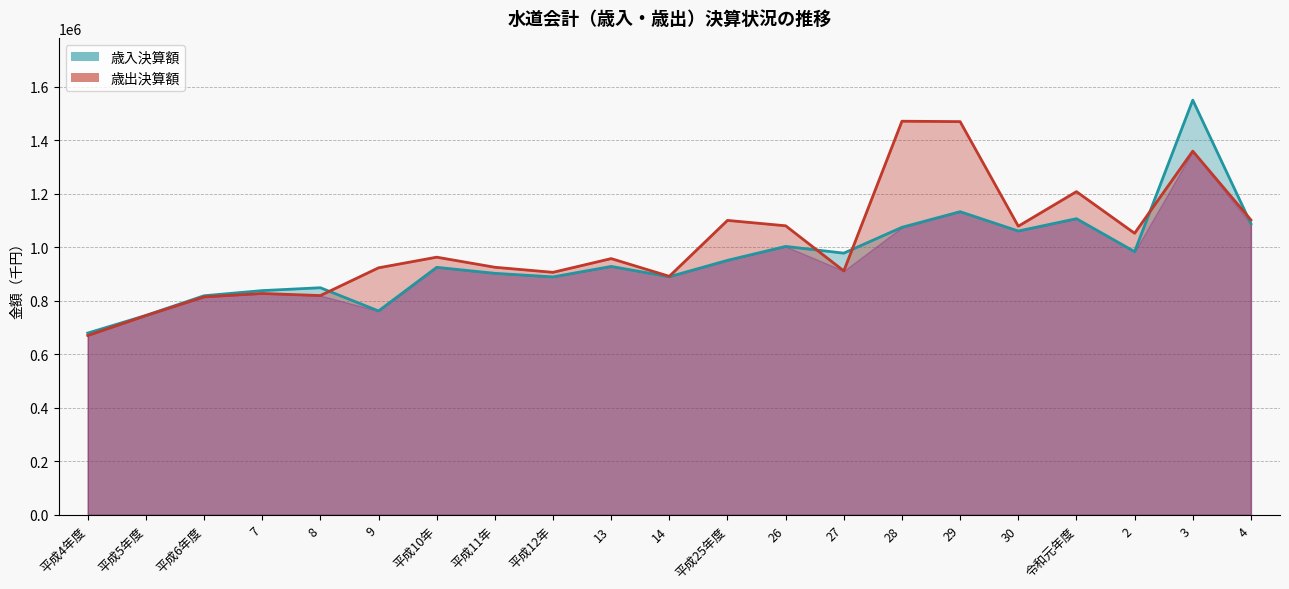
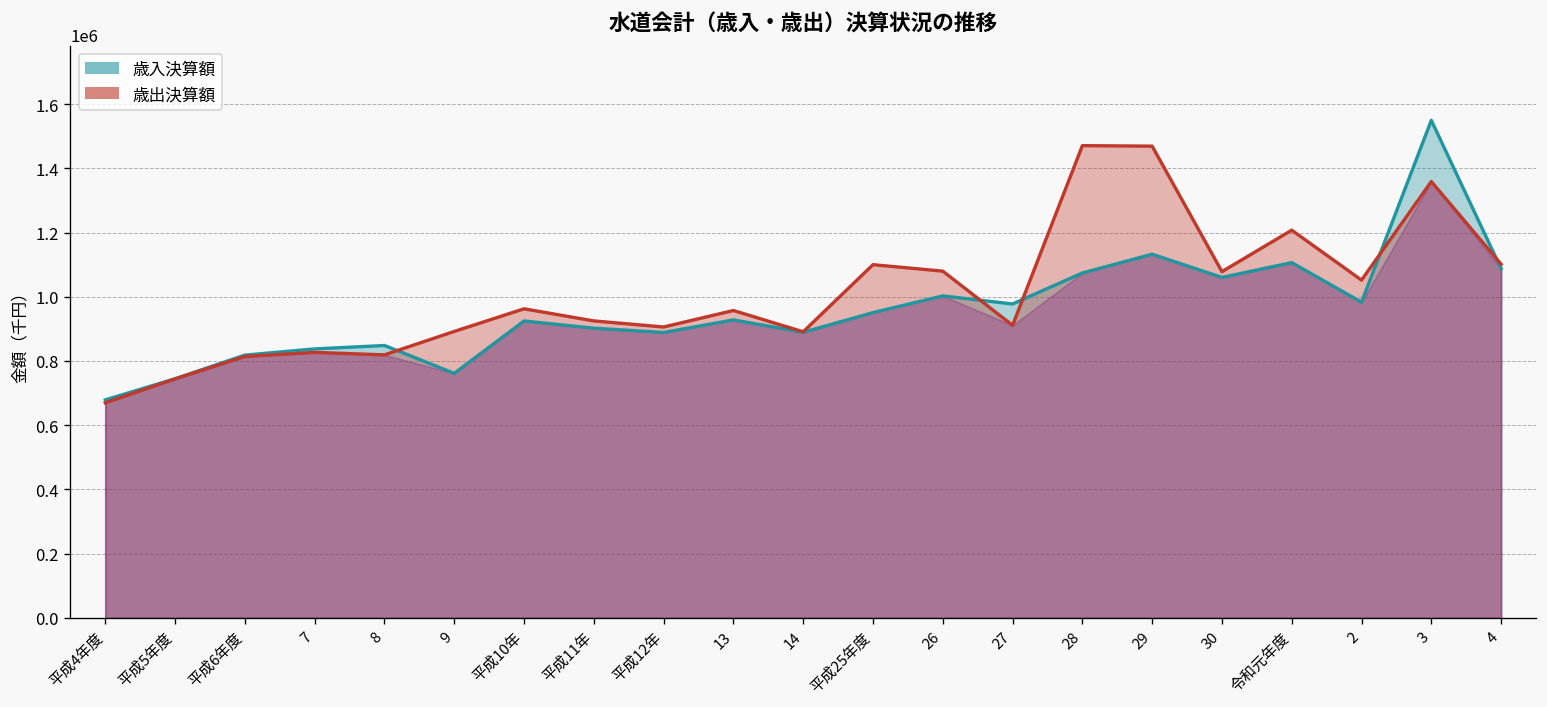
歳出決算額, 9: 920000 -> 890000
